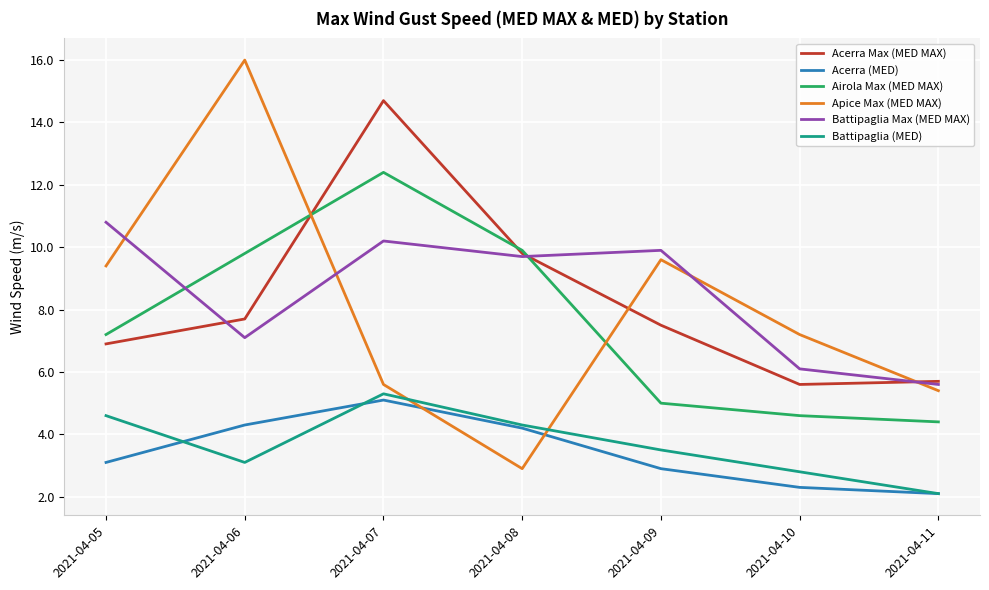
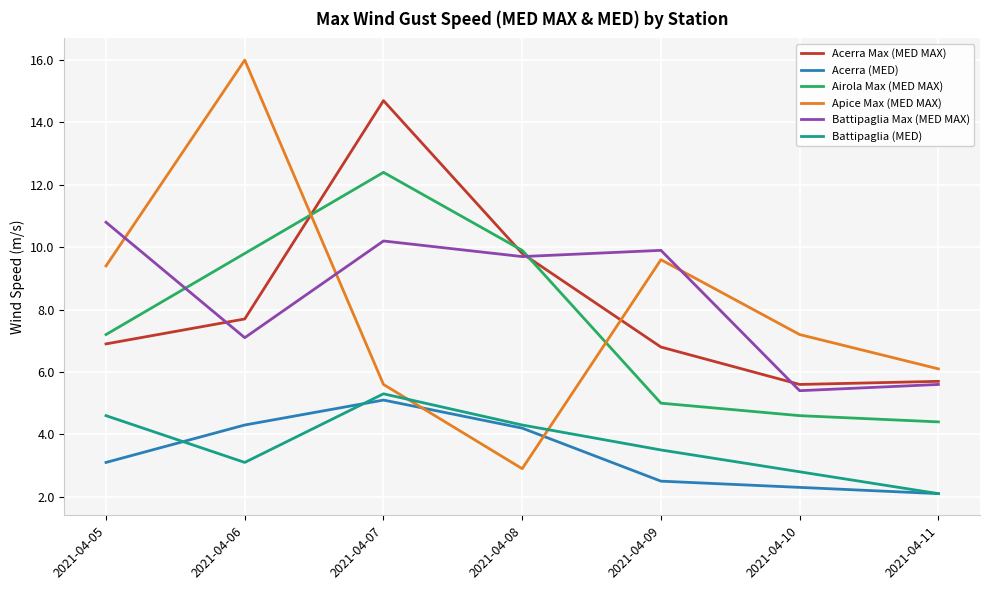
Acerra Max (MED MAX), 2021-04-09: 7.5 -> 6.8
Acerra (MED), 2021-04-09: 2.9 -> 2.5
Battipaglia Max (MED MAX), 2021-04-10: 6.1 -> 5.4
Apice Max (MED MAX), 2021-04-11: 5.4 -> 6.1
